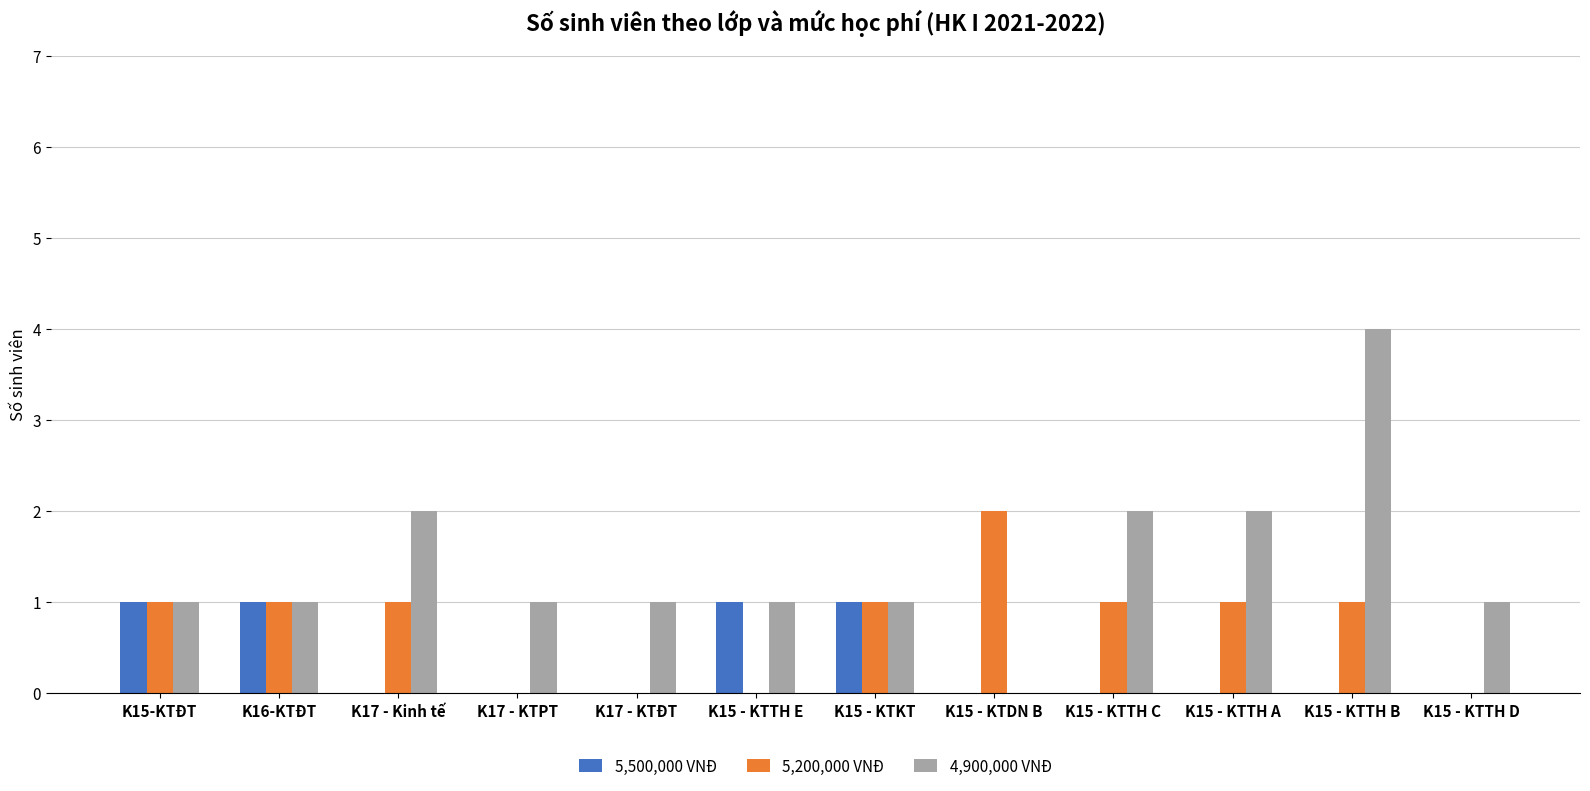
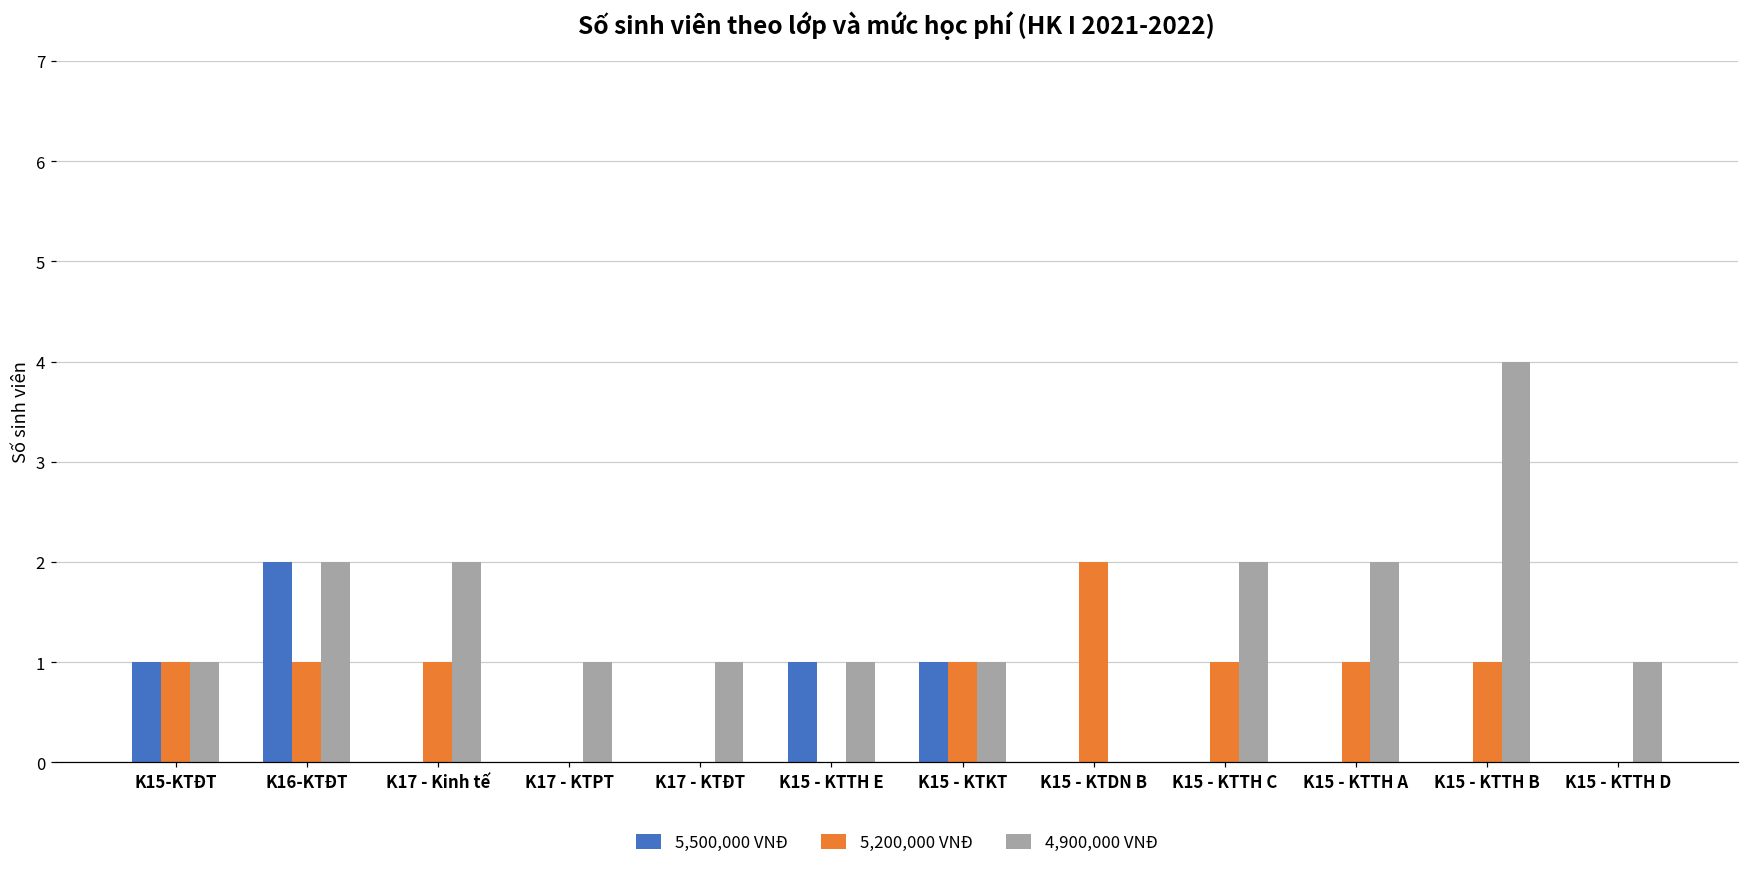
5,500,000 VNĐ, K16-KTĐT: 1 -> 2
4,900,000 VNĐ, K16-KTĐT: 1 -> 2
